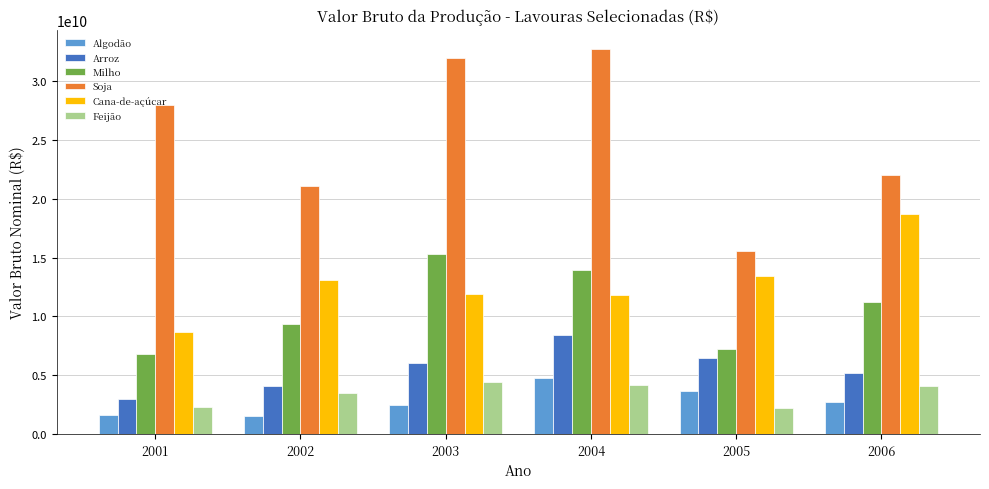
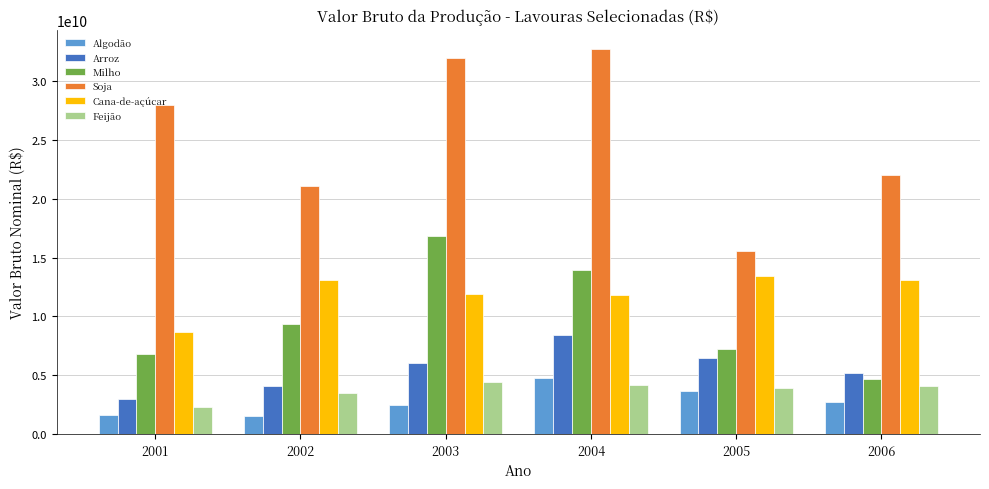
Milho, 2003: 15300000000 -> 16800000000
Feijão, 2005: 2200000000 -> 3900000000
Milho, 2006: 11200000000 -> 4700000000
Cana-de-açúcar, 2006: 18700000000 -> 13100000000
